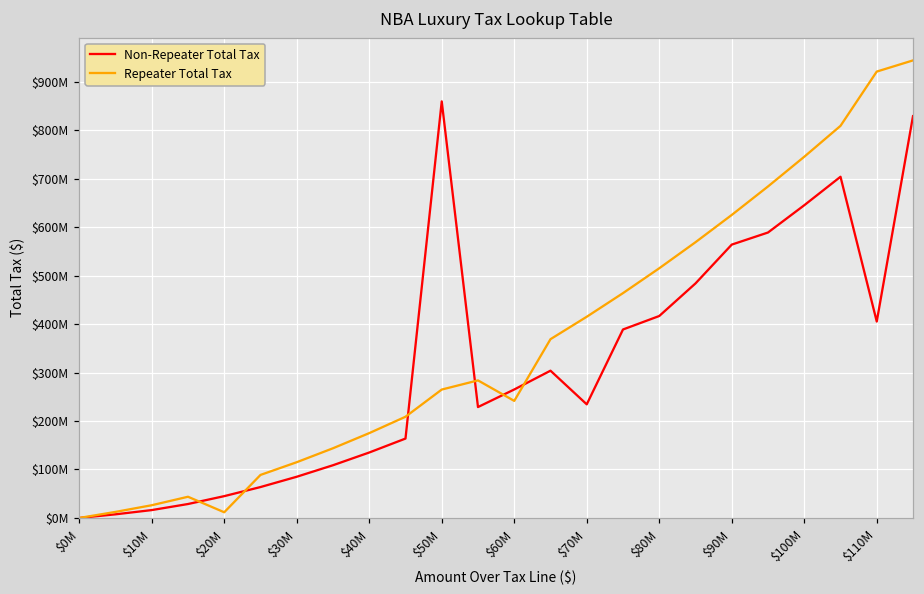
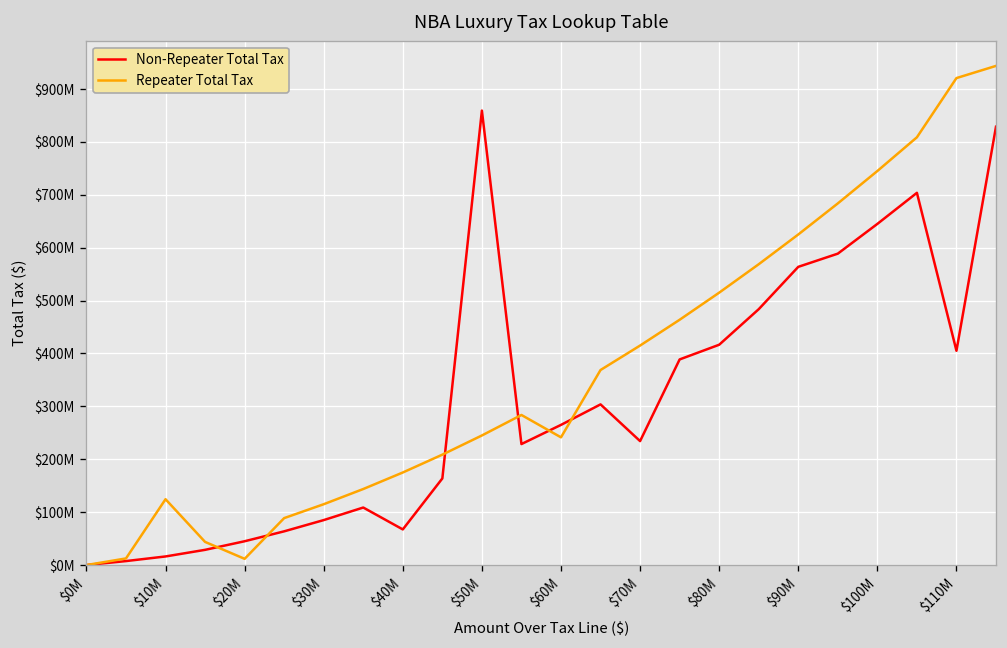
Repeater Total Tax, $10M: $30000000 -> $120000000
Non-Repeater Total Tax, $40M: $140000000 -> $70000000
Repeater Total Tax, $50M: $260000000 -> $250000000
